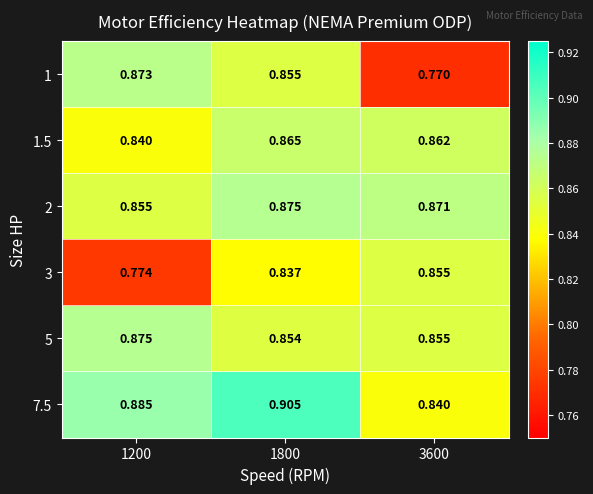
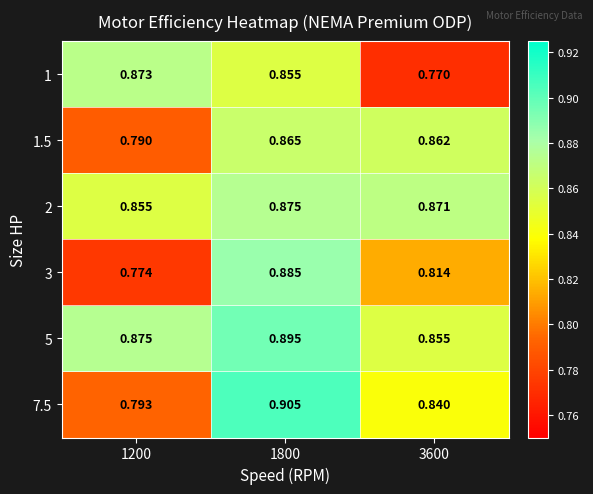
1.5, 1200: 0.840 -> 0.790
3, 1800: 0.837 -> 0.885
3, 3600: 0.855 -> 0.814
5, 1800: 0.854 -> 0.895
7.5, 1200: 0.885 -> 0.793
